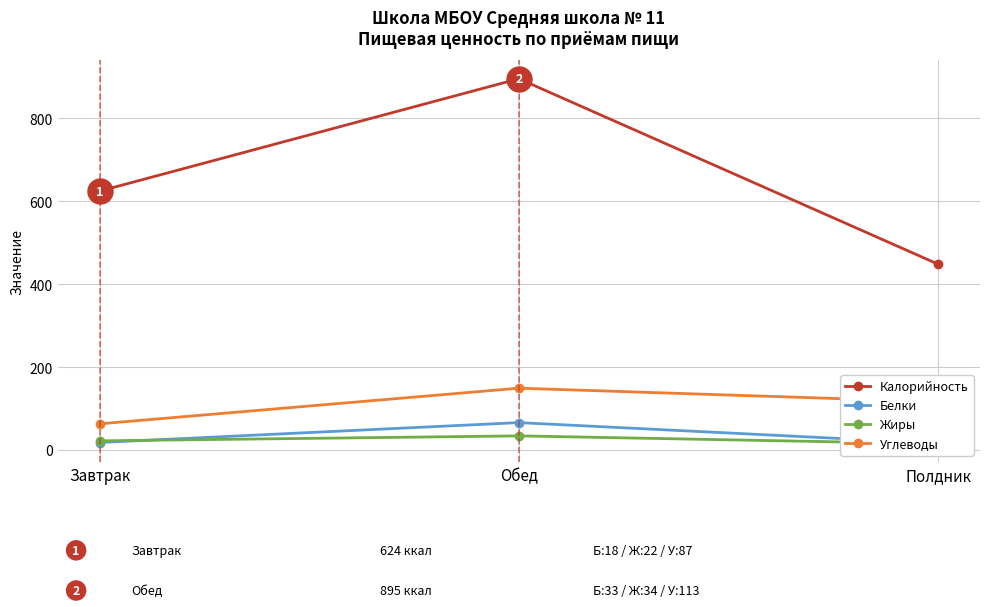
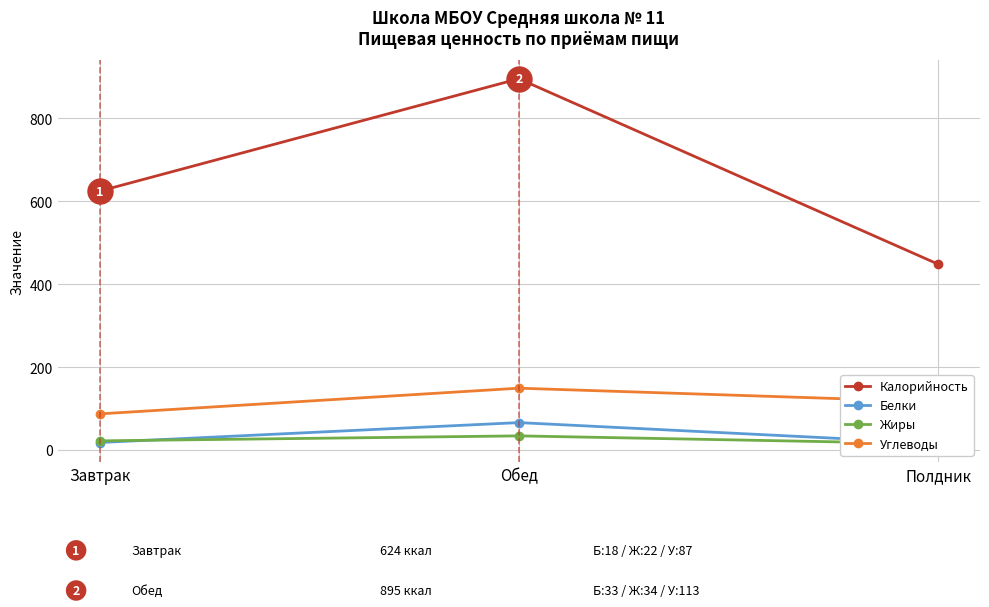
Углеводы, Завтрак: 60 -> 90
